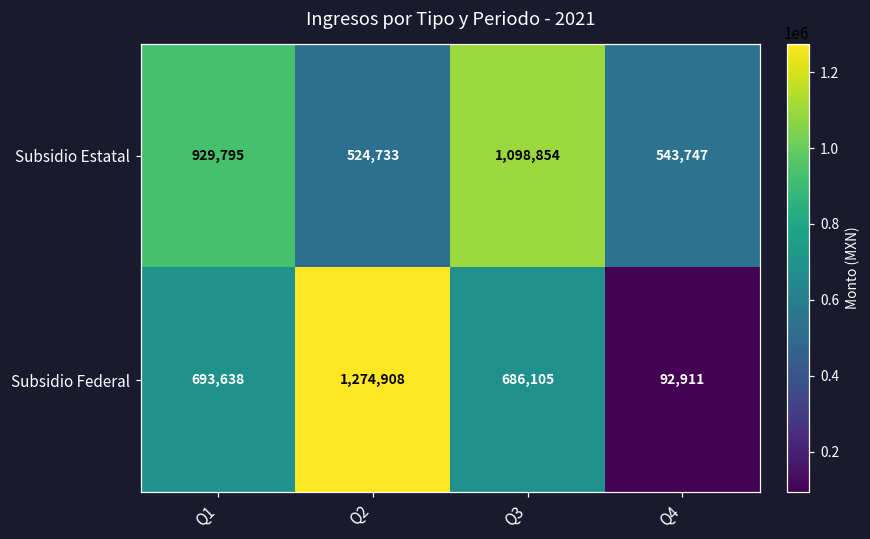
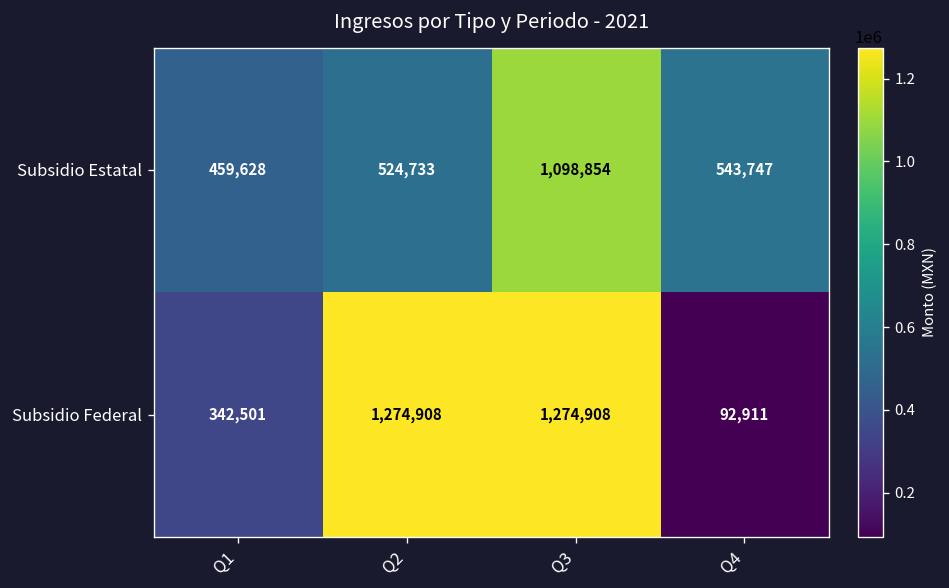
Subsidio Estatal, Q1: 929,795 -> 459,628
Subsidio Federal, Q1: 693,638 -> 342,501
Subsidio Federal, Q3: 686,105 -> 1,274,908
